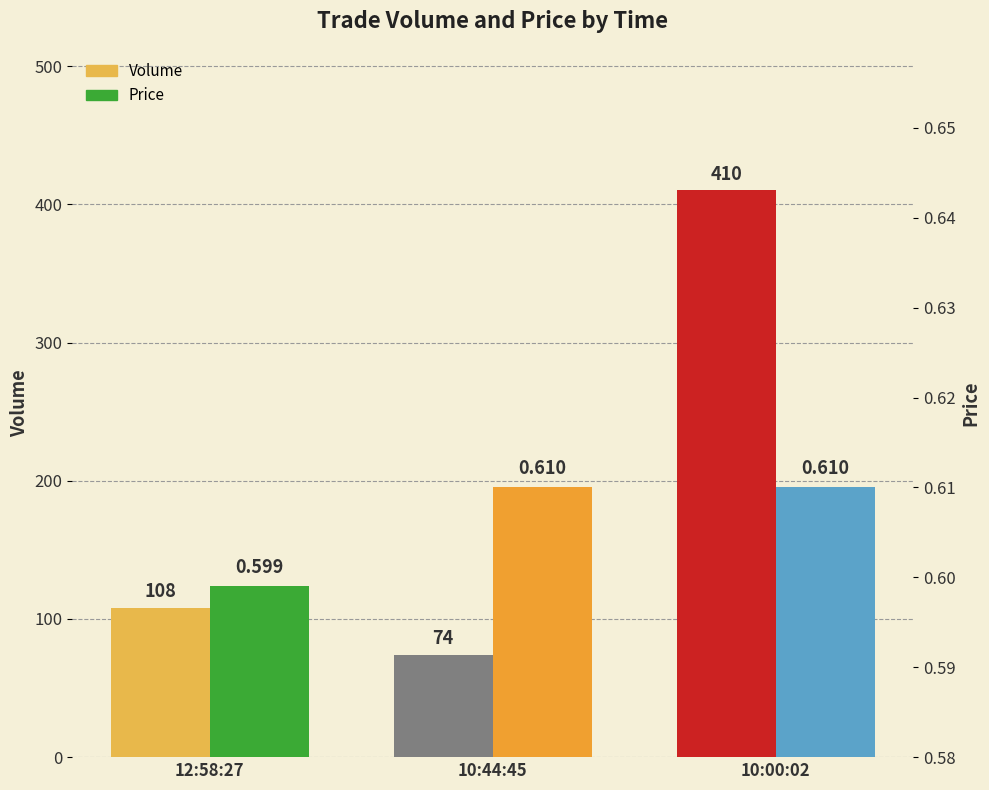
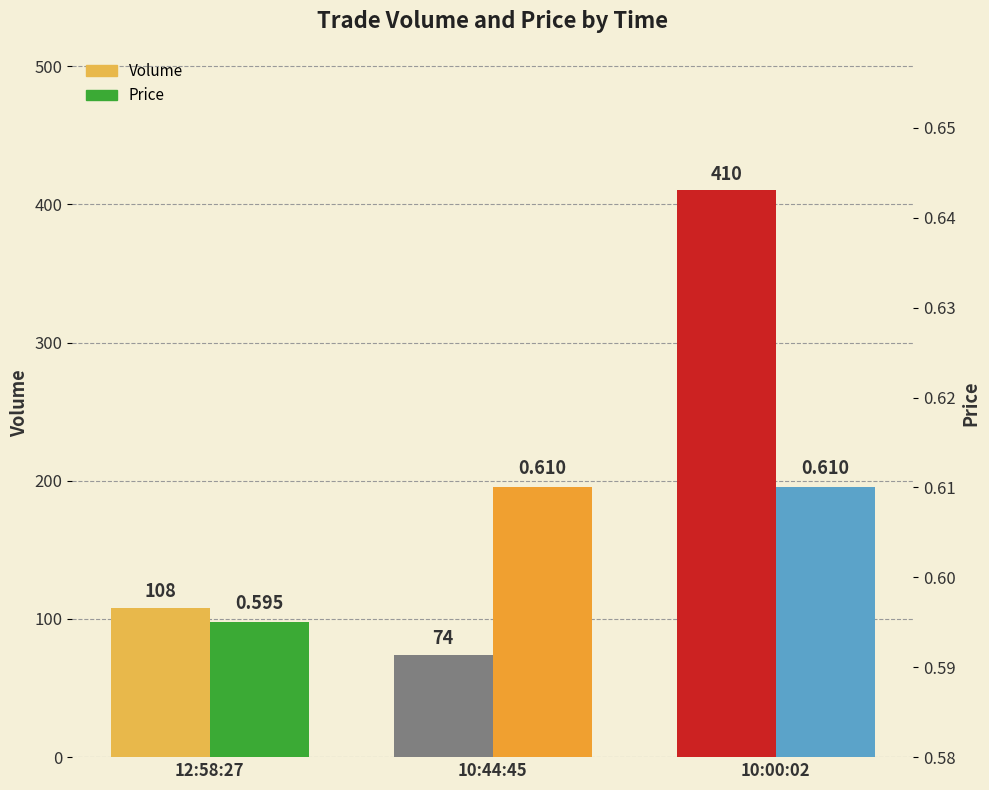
Price, 12:58:27: 0.599 -> 0.595
